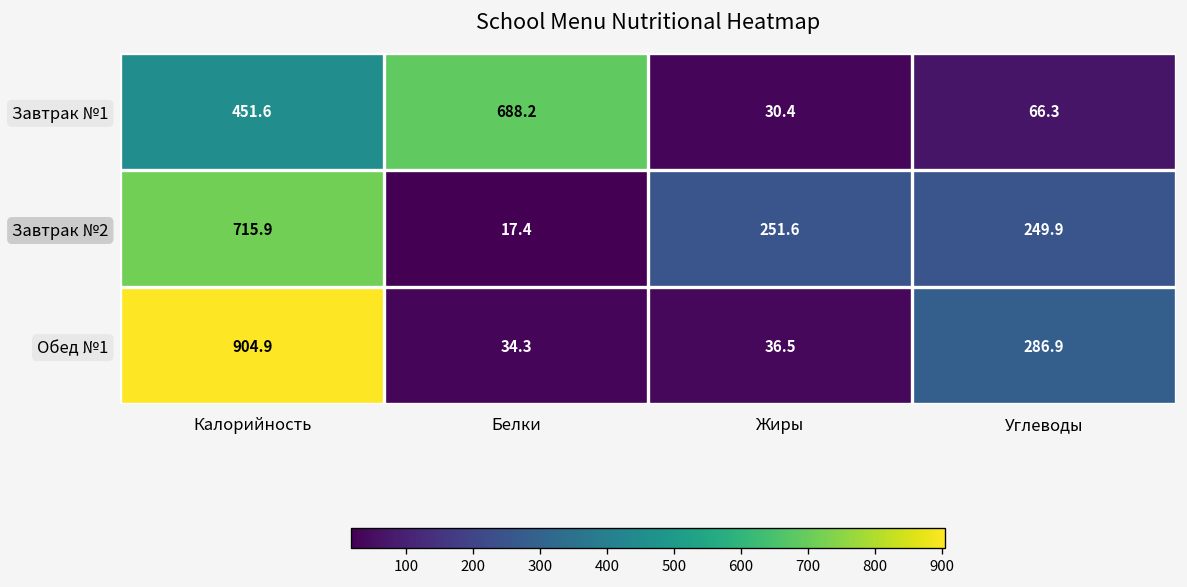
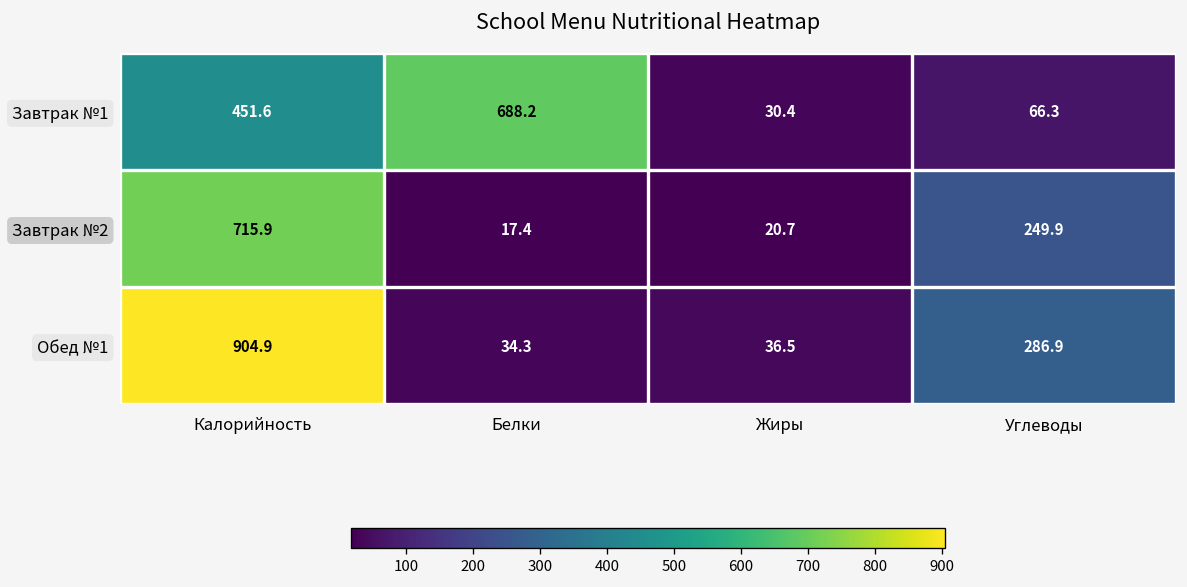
Завтрак №2, Жиры: 251.6 -> 20.7
